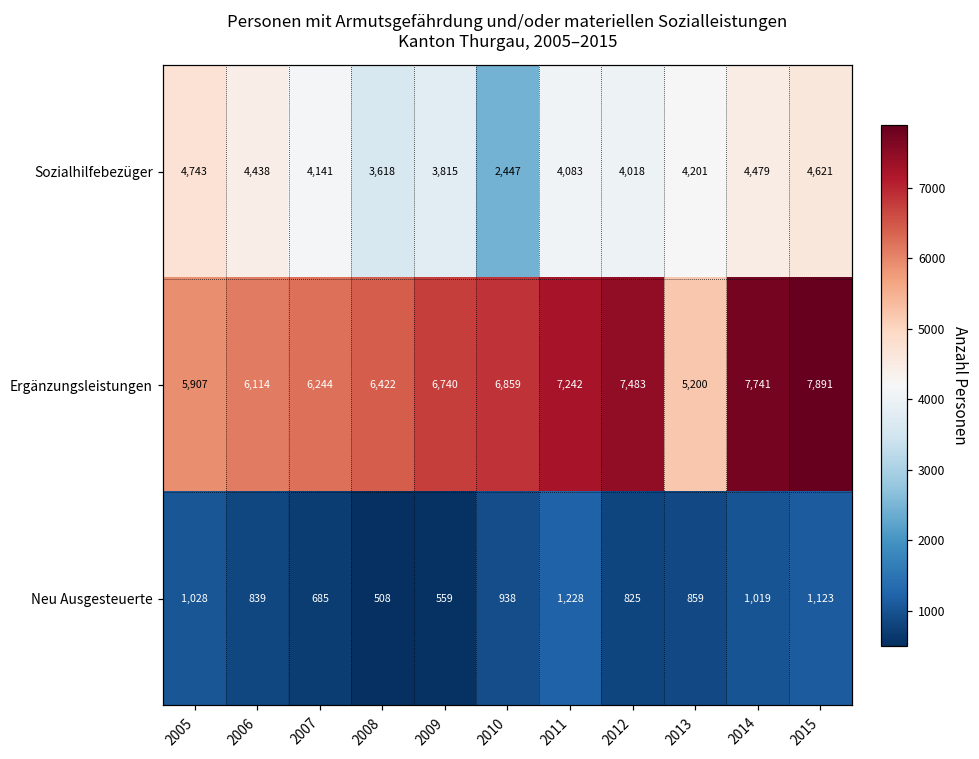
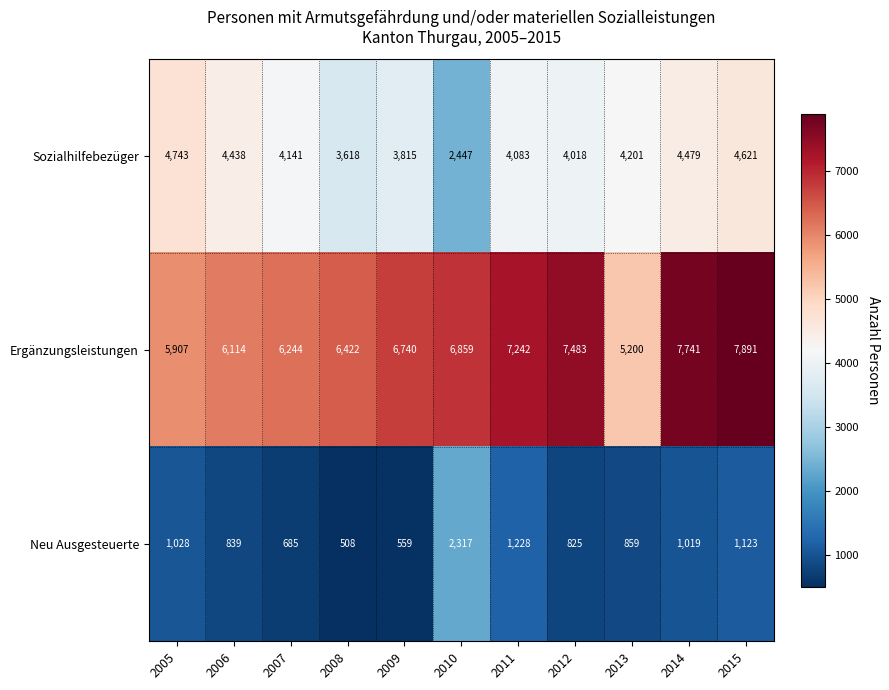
Neu Ausgesteuerte, 2010: 938 -> 2,317
